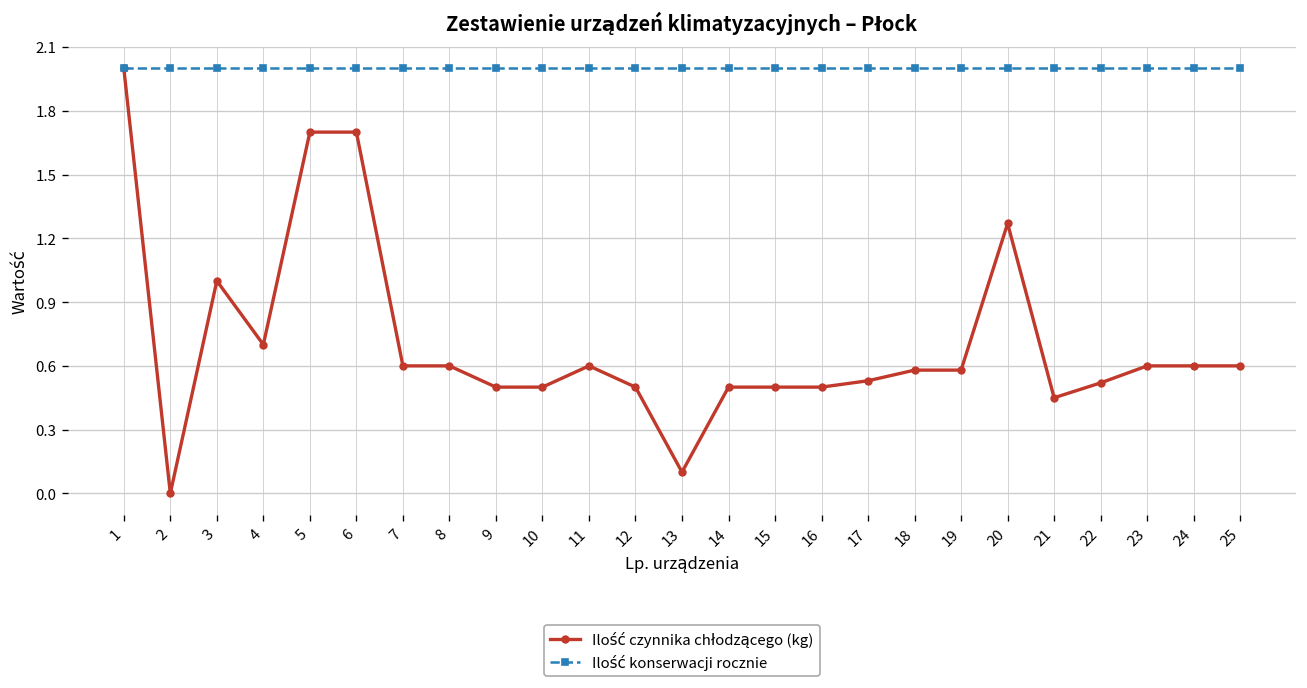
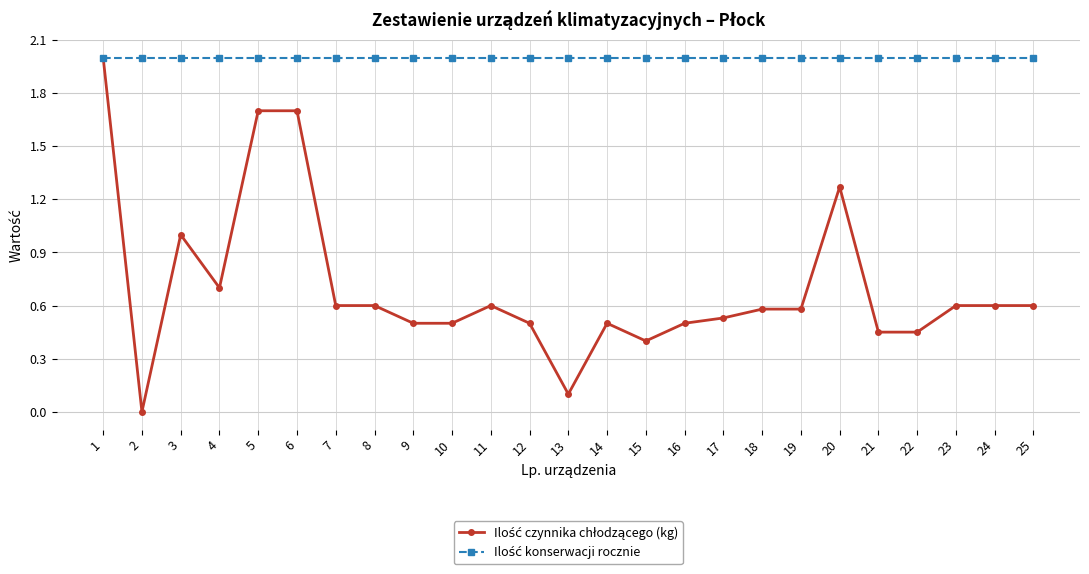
Ilość czynnika chłodzącego (kg), 15: 0.5 -> 0.4
Ilość czynnika chłodzącego (kg), 22: 0.52 -> 0.45
